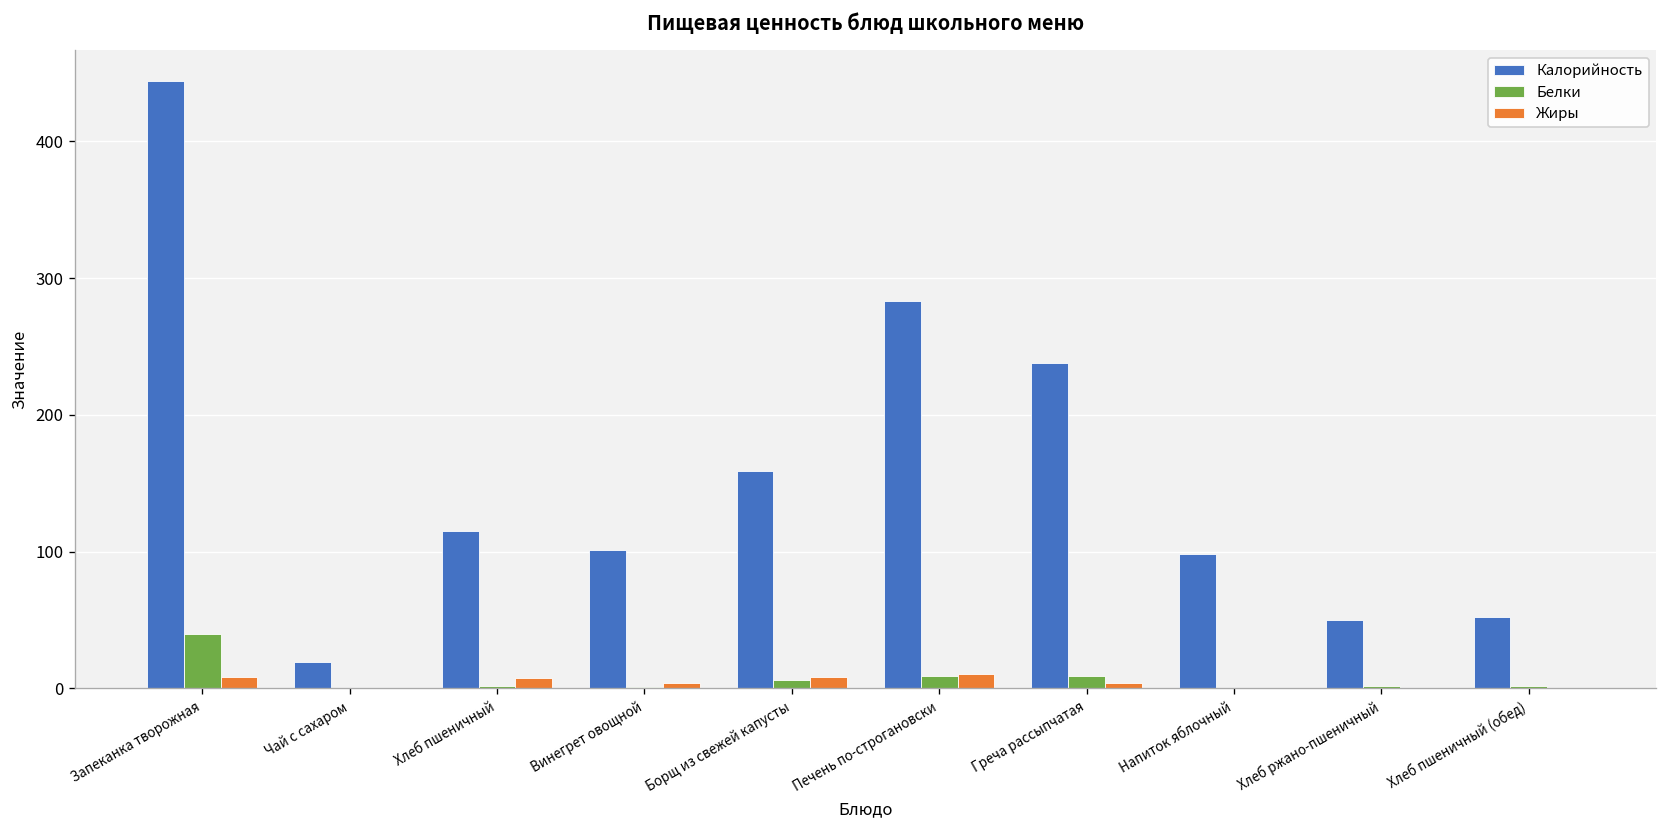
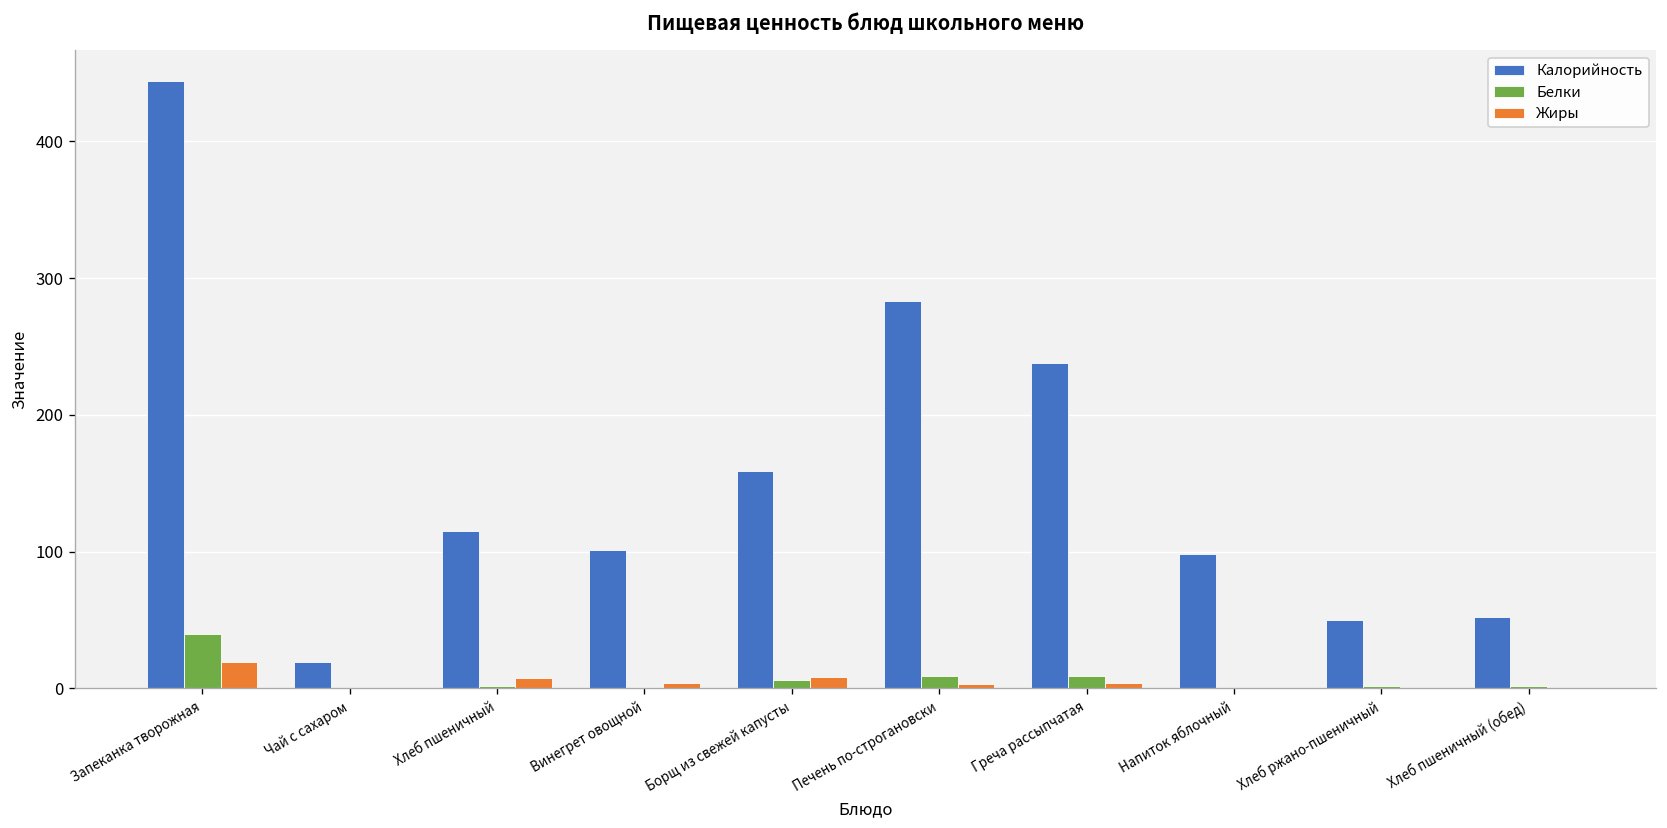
Жиры, Запеканка творожная: 8 -> 19
Жиры, Печень по-строгановски: 11 -> 4
